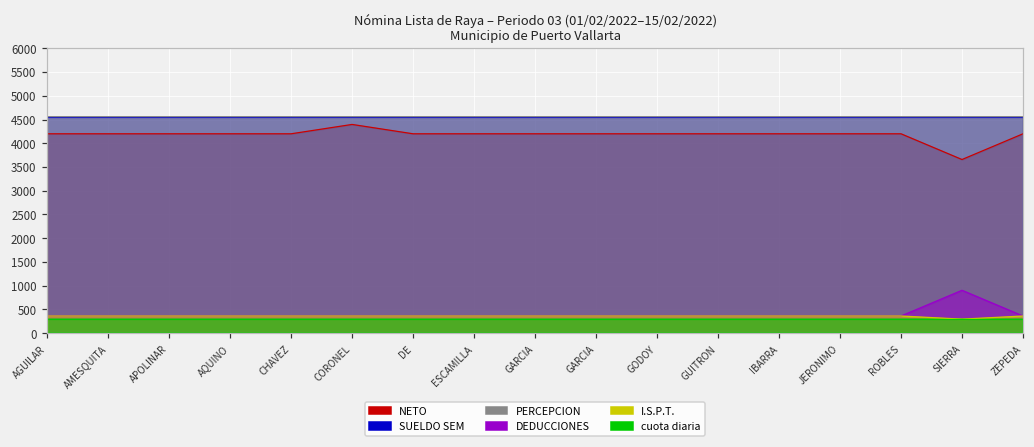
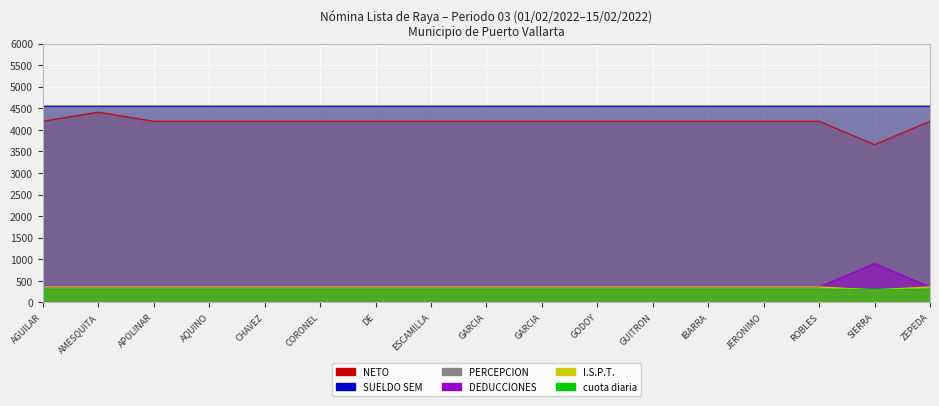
NETO, AMESQUITA: 4200 -> 4400
NETO, CORONEL: 4400 -> 4200
